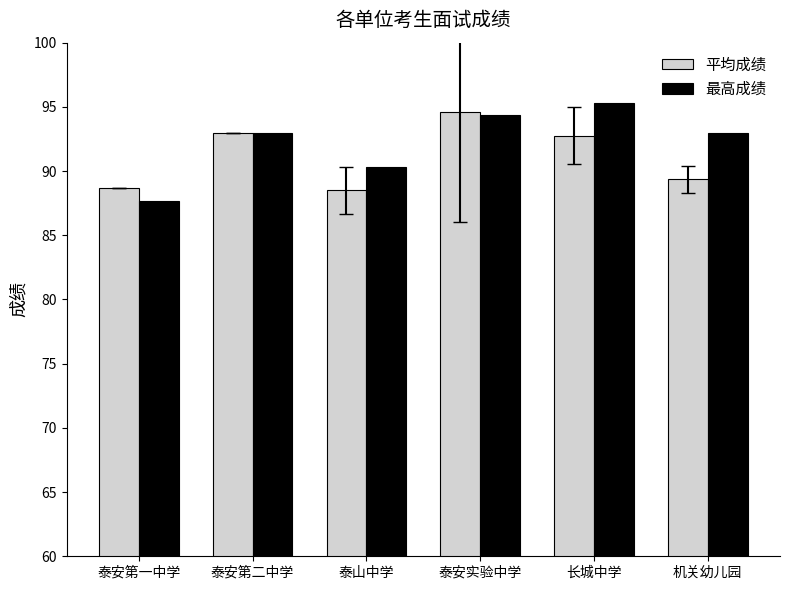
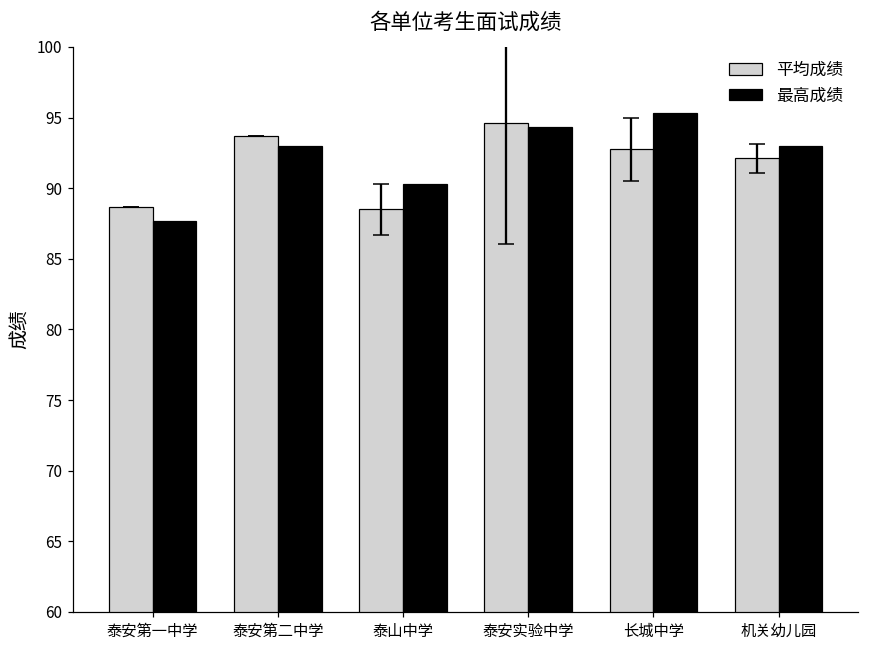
平均成绩, 泰安第二中学: 93.0 -> 93.7
平均成绩, 机关幼儿园: 89.4 -> 92.1
